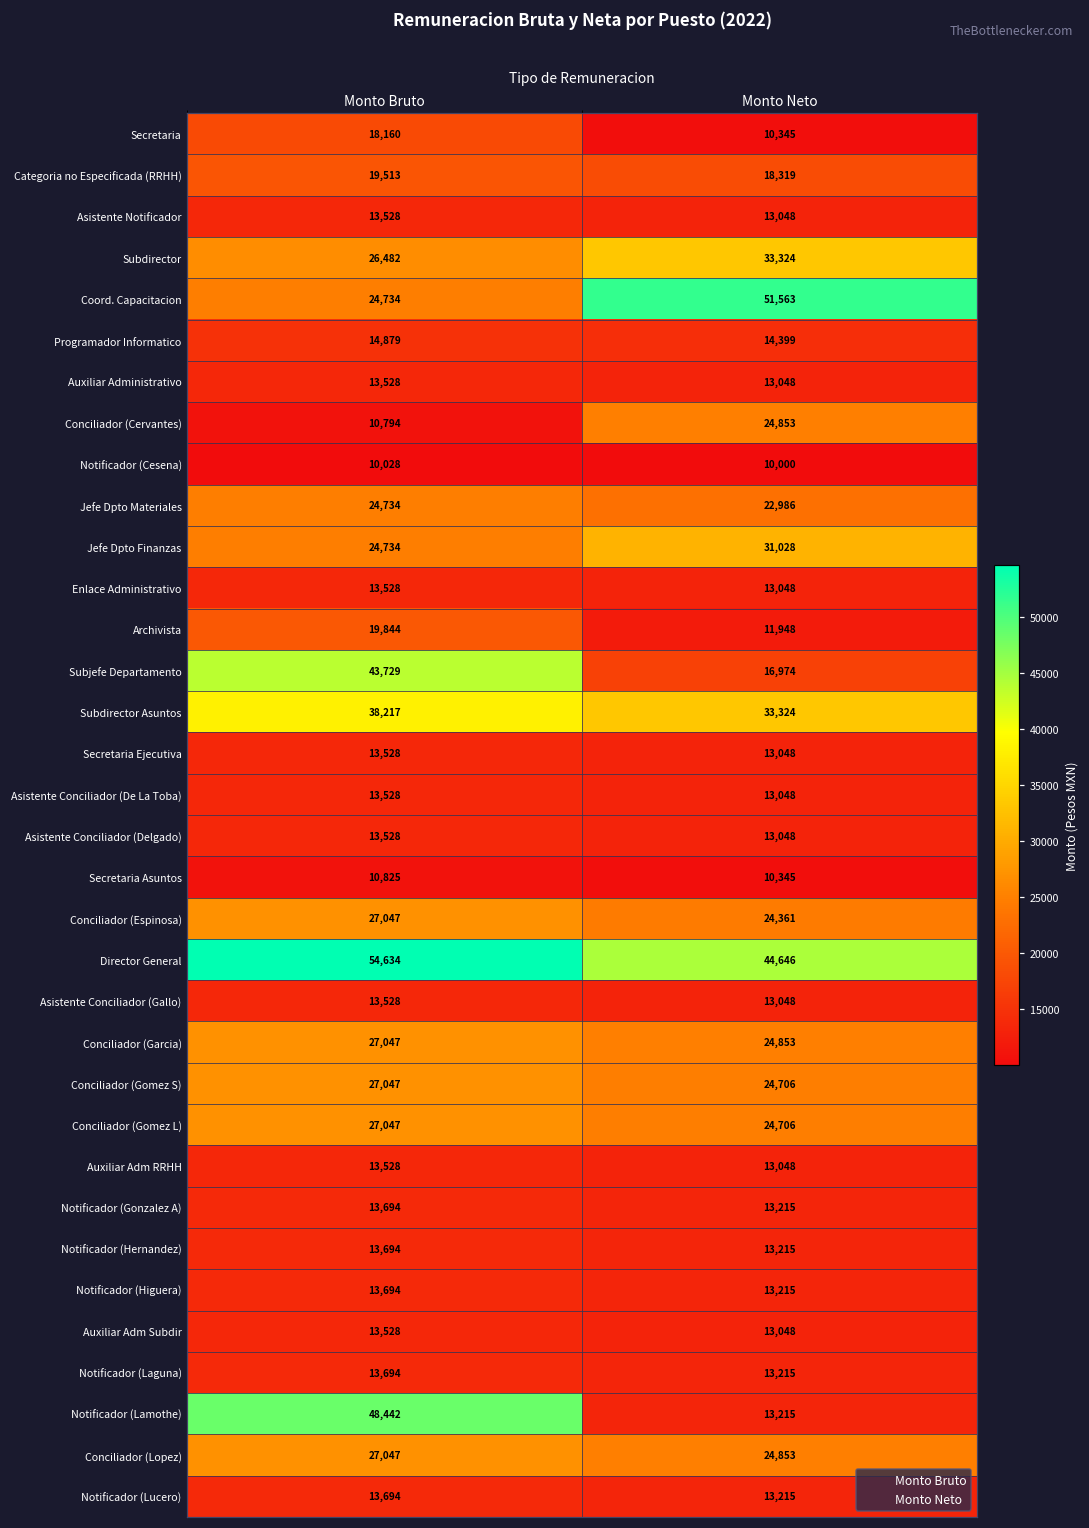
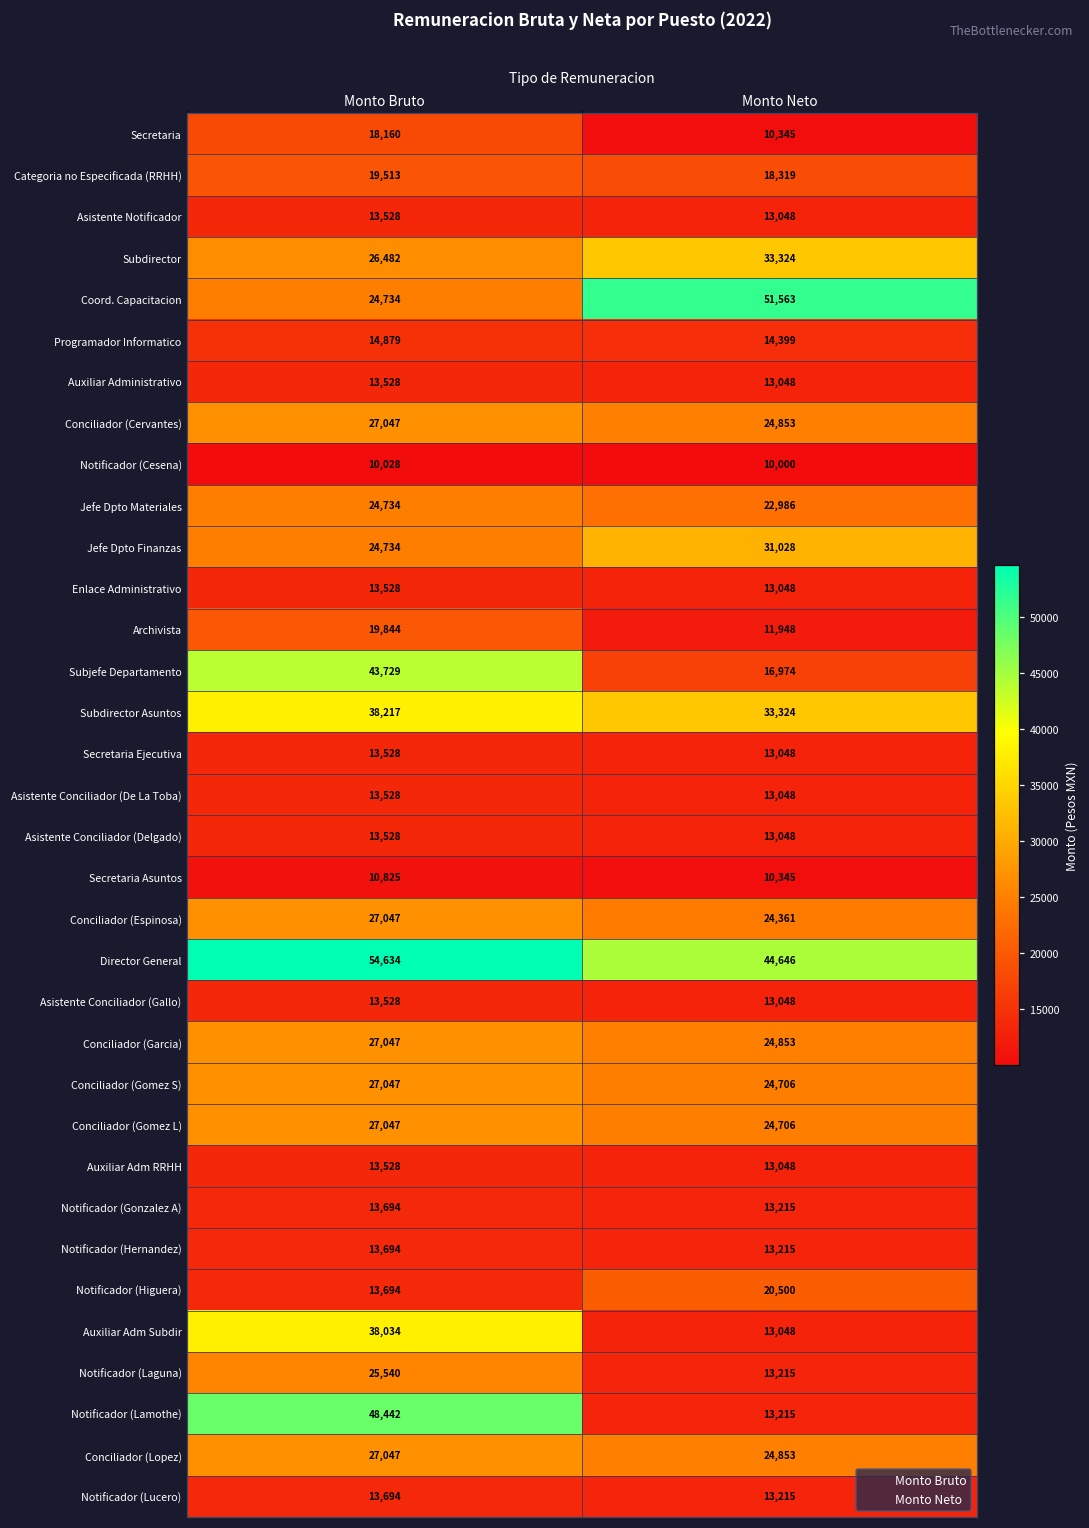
Conciliador (Cervantes), Monto Bruto: 10,794 -> 27,047
Notificador (Higuera), Monto Neto: 13,215 -> 20,500
Auxiliar Adm Subdir, Monto Bruto: 13,528 -> 38,034
Notificador (Laguna), Monto Bruto: 13,694 -> 25,540
